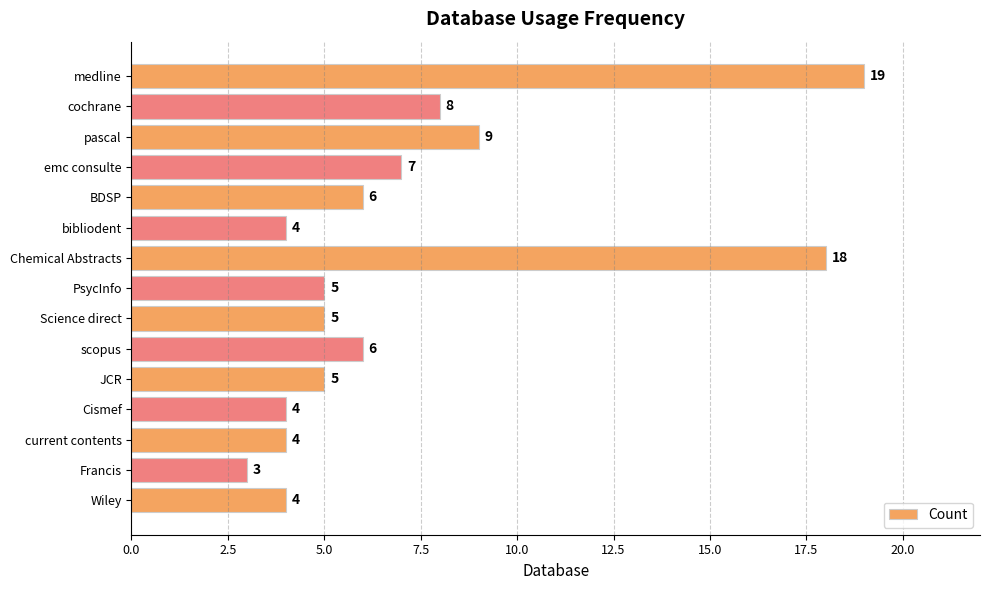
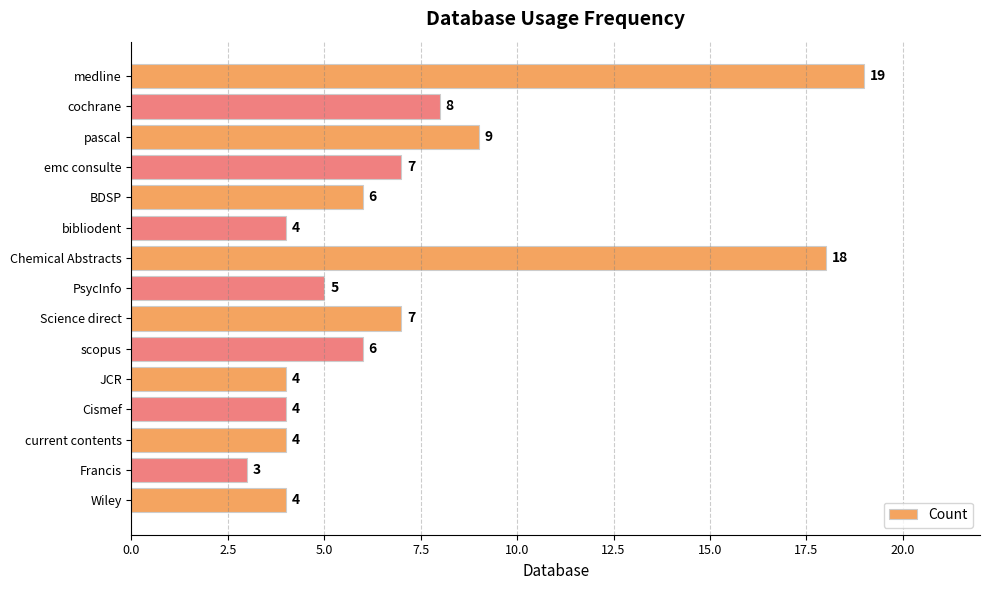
Science direct: 5 -> 7
JCR: 5 -> 4
